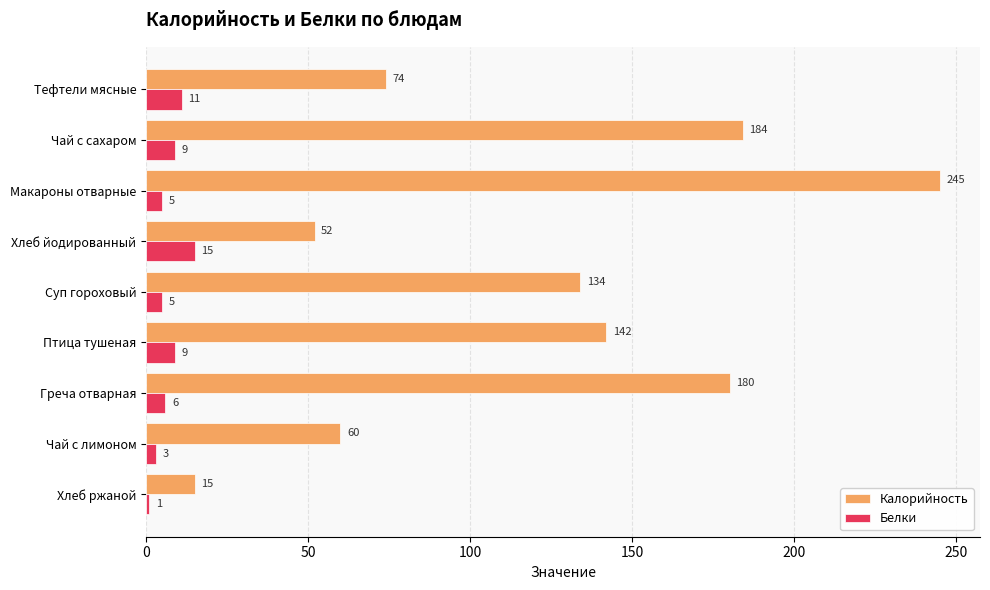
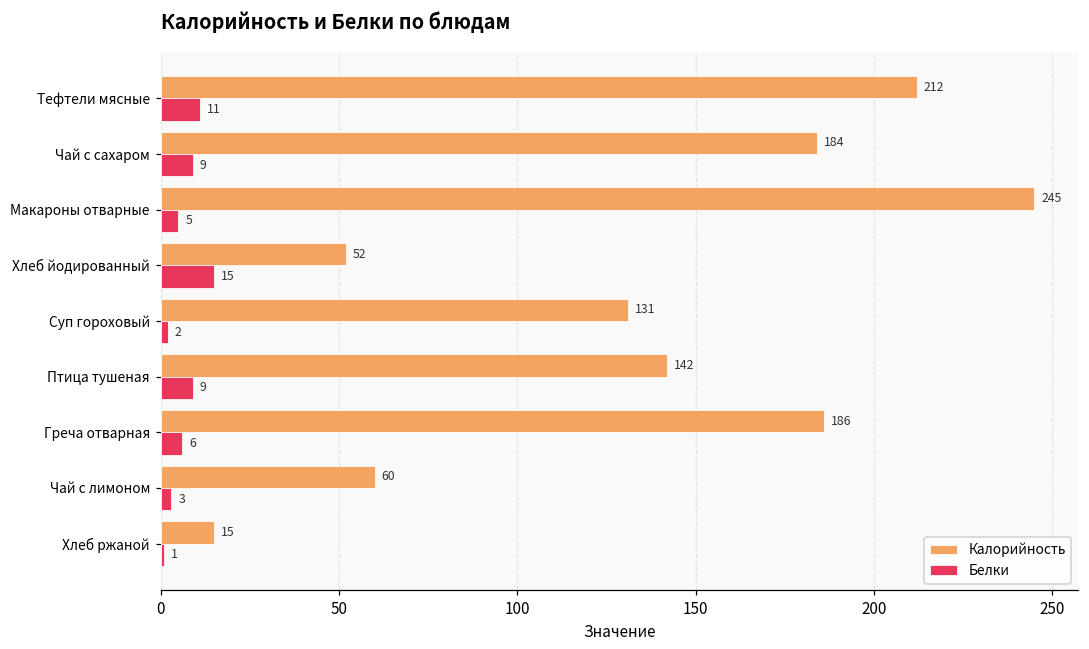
Калорийность, Тефтели мясные: 74 -> 212
Калорийность, Суп гороховый: 134 -> 131
Белки, Суп гороховый: 5 -> 2
Калорийность, Греча отварная: 180 -> 186
